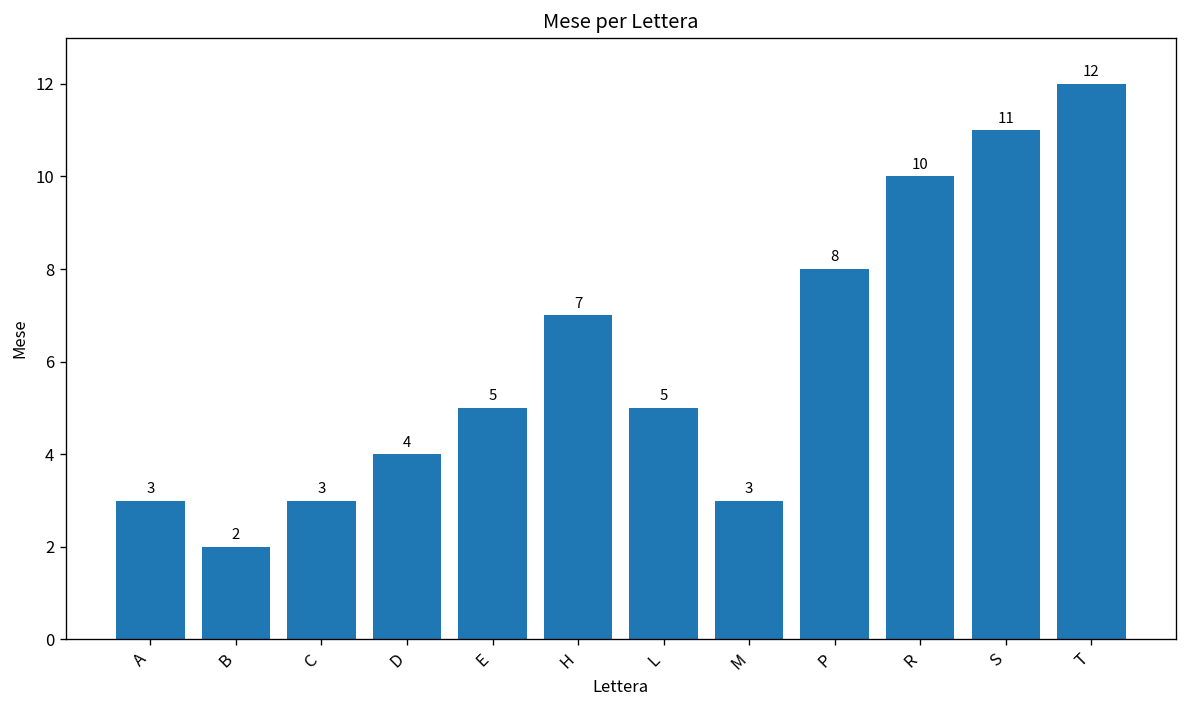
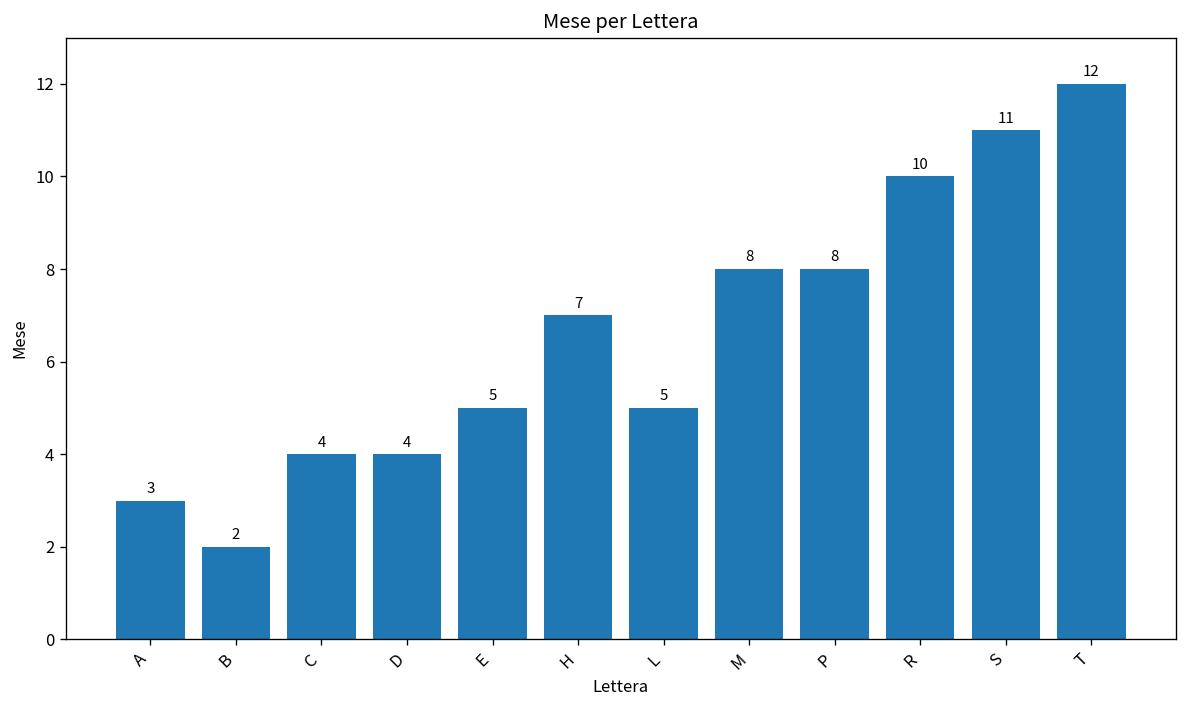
C: 3 -> 4
M: 3 -> 8
